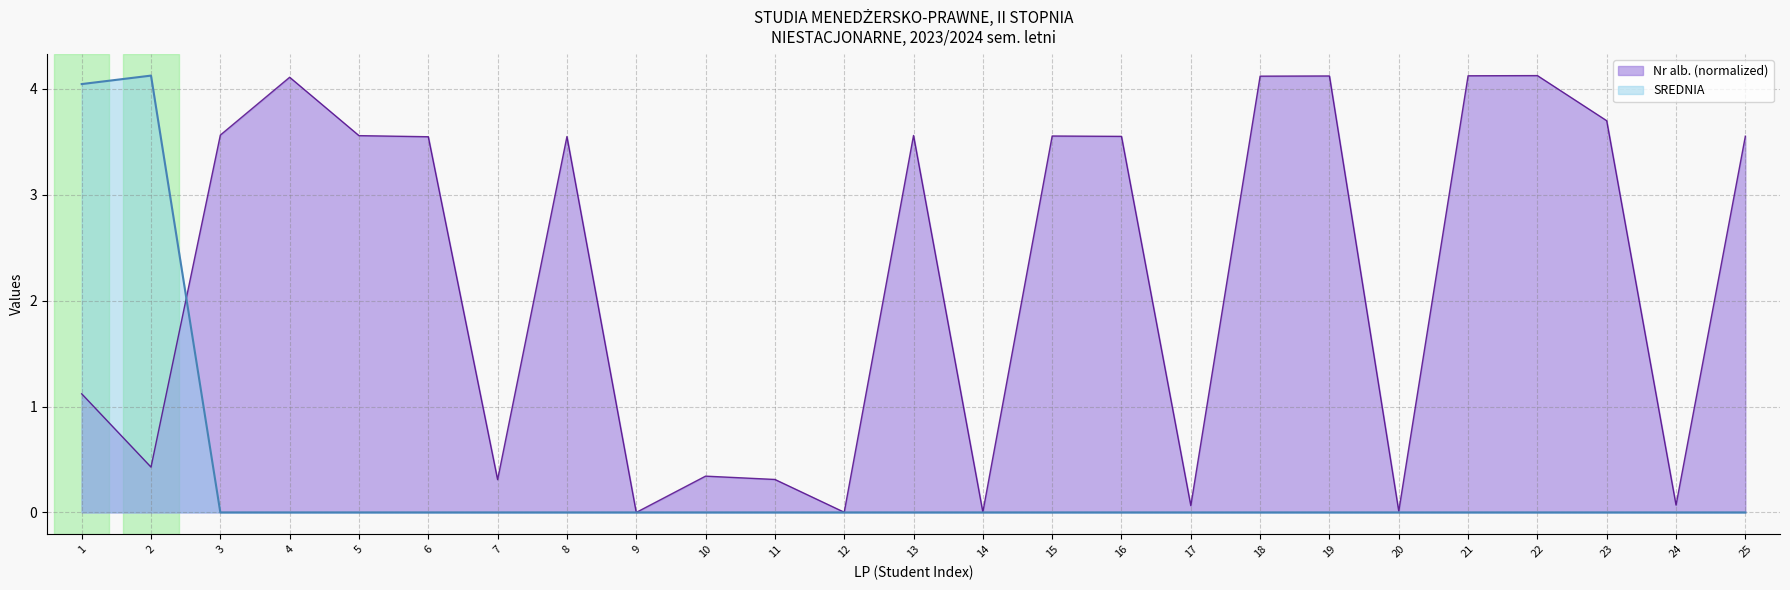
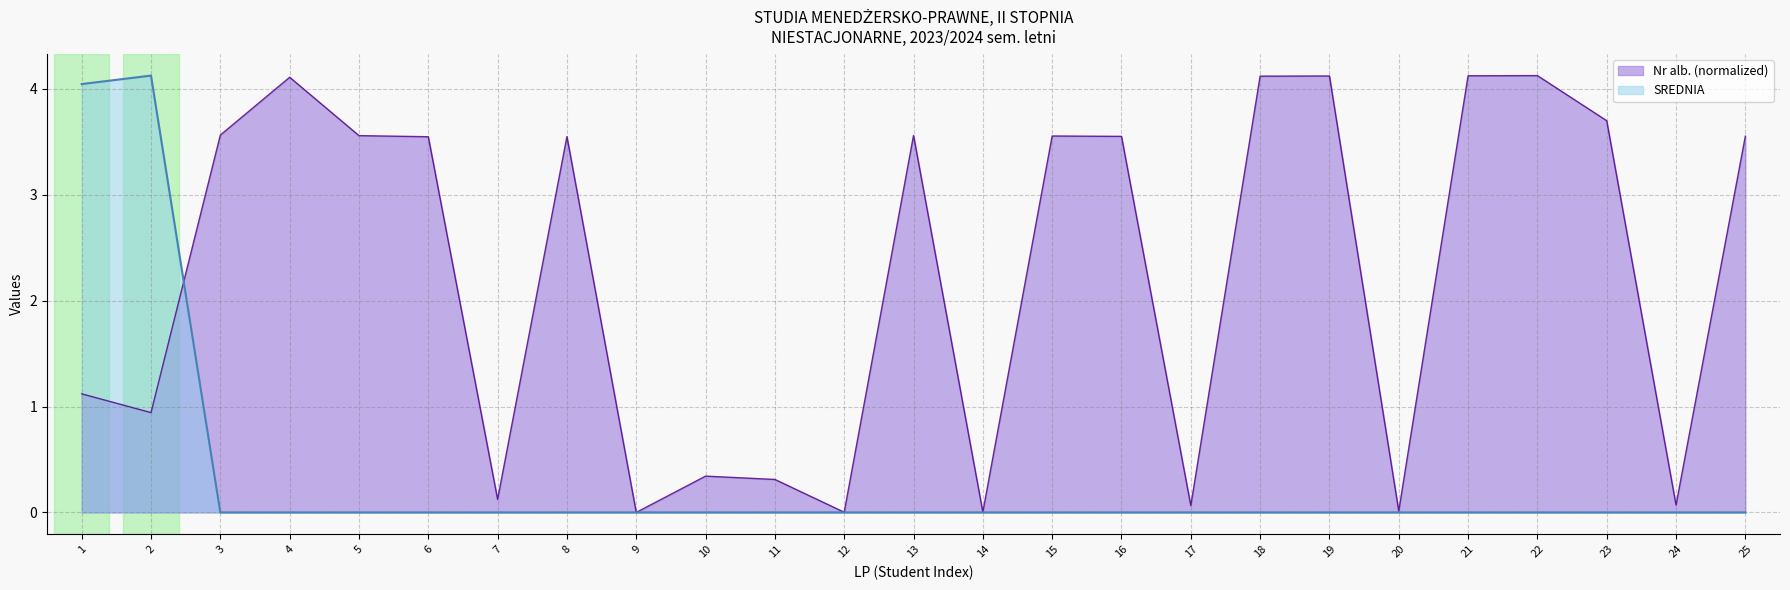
Nr alb. (normalized), 2: 0.43 -> 0.94
Nr alb. (normalized), 7: 0.31 -> 0.12
